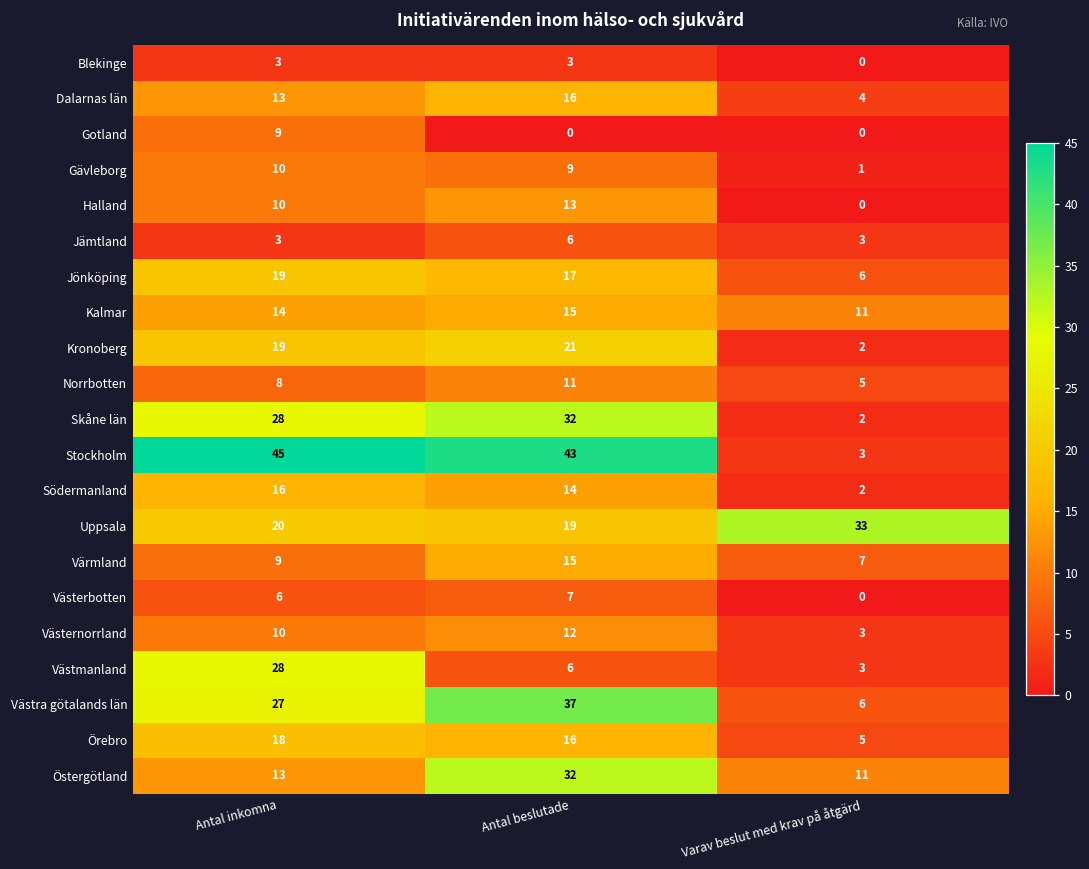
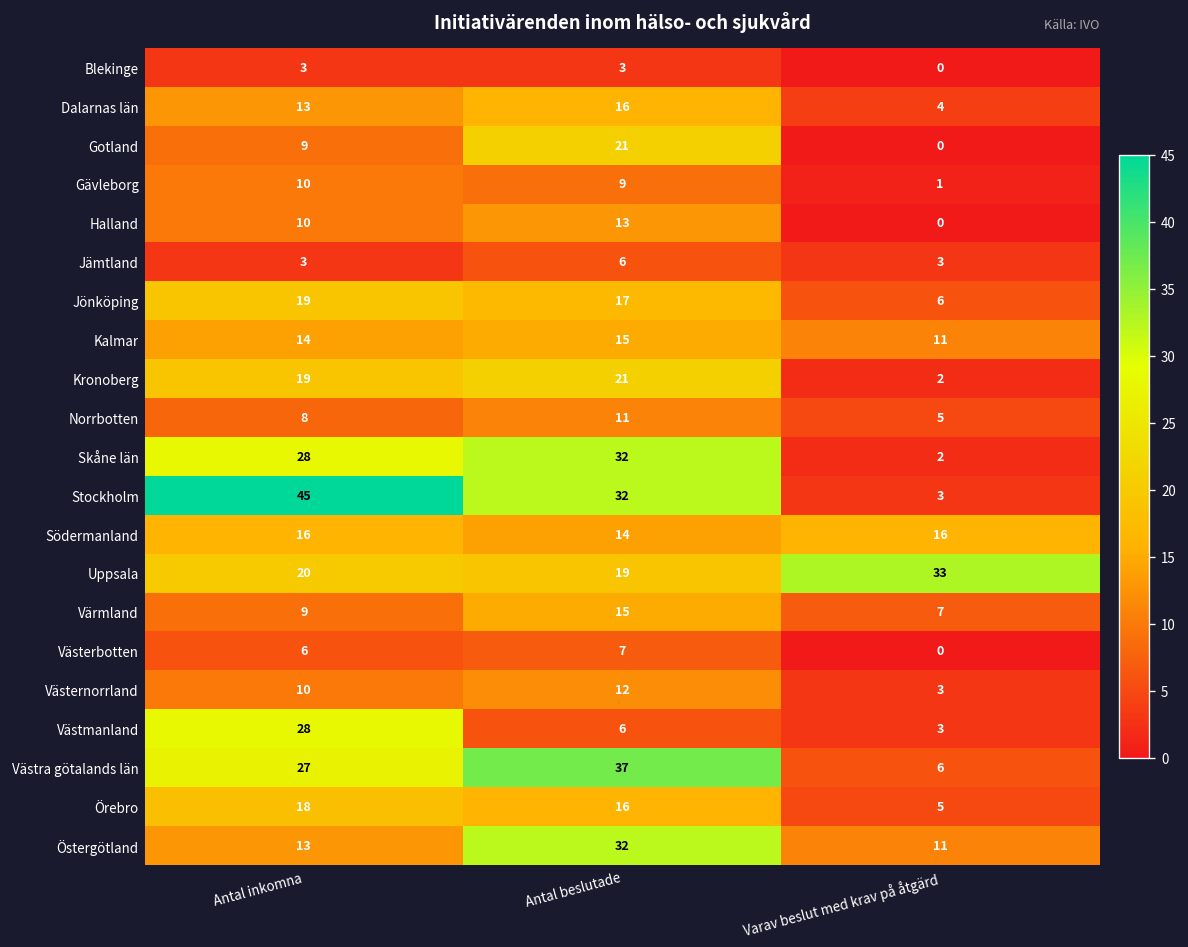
Gotland, Antal beslutade: 0 -> 21
Stockholm, Antal beslutade: 43 -> 32
Södermanland, Varav beslut med krav på åtgärd: 2 -> 16
